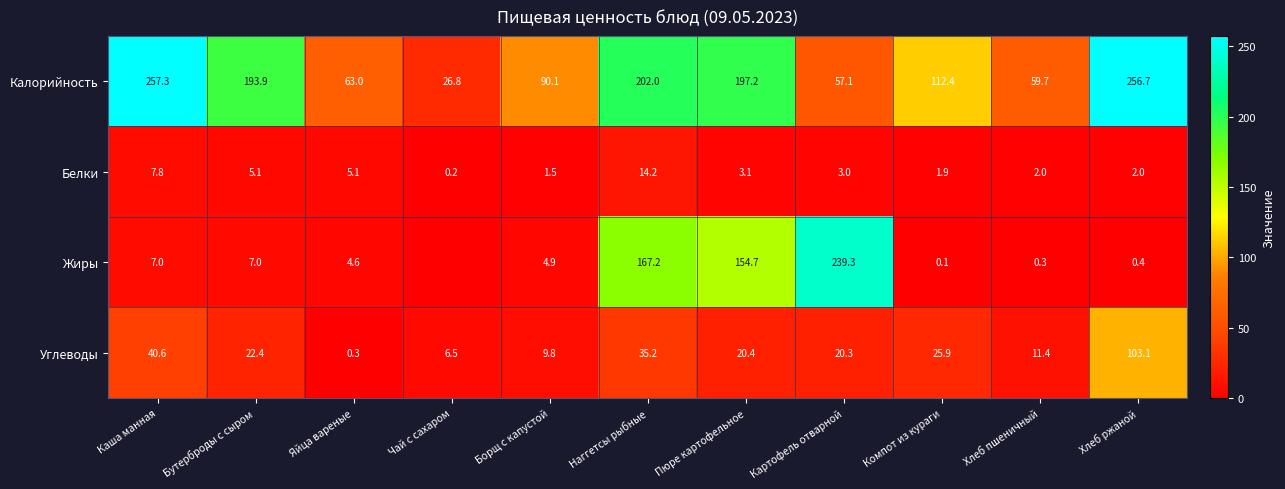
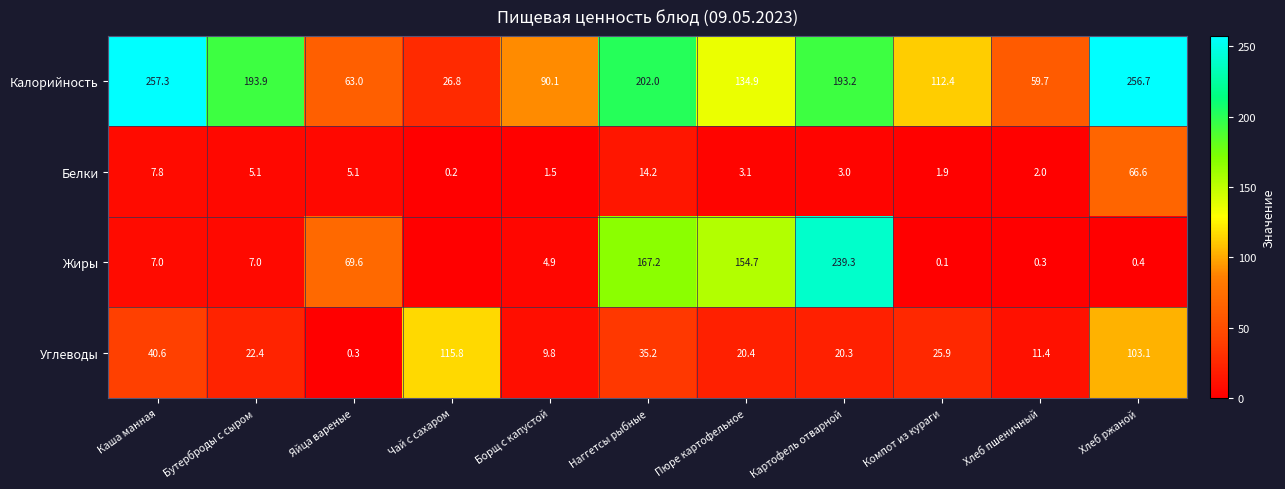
Калорийность, Пюре картофельное: 197.2 -> 134.9
Калорийность, Картофель отварной: 57.1 -> 193.2
Белки, Хлеб ржаной: 2.0 -> 66.6
Жиры, Яйца вареные: 4.6 -> 69.6
Углеводы, Чай с сахаром: 6.5 -> 115.8
